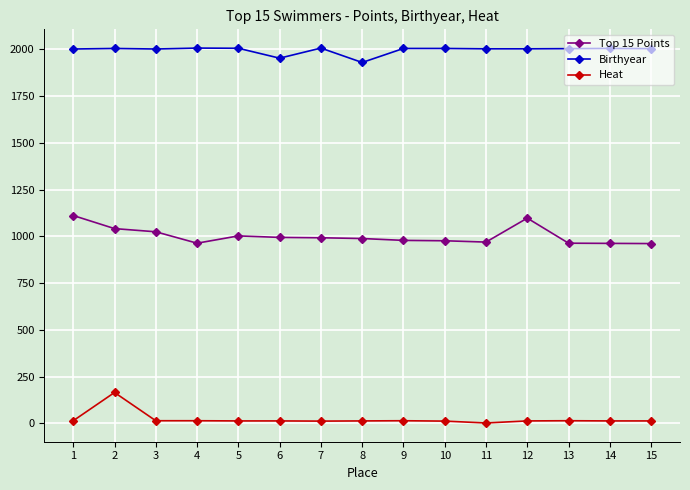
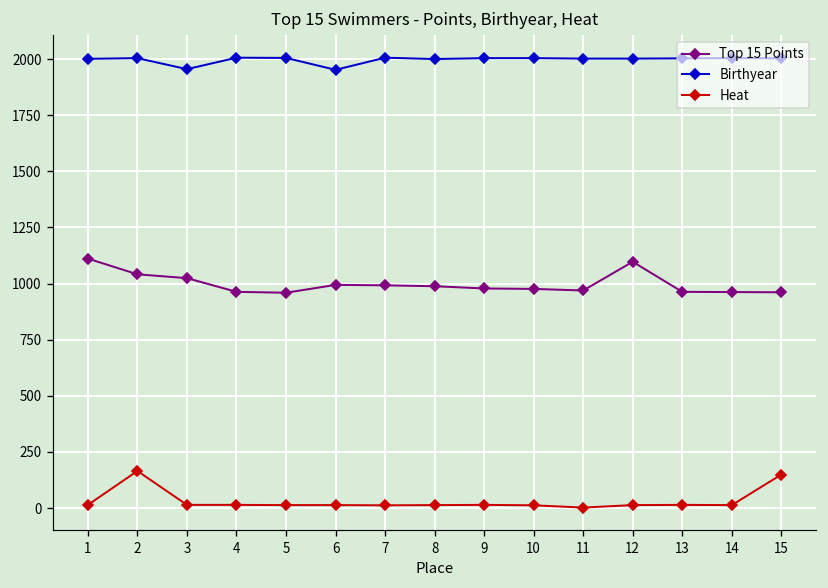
Birthyear, 3: 2000 -> 1960
Top 15 Points, 5: 1000 -> 960
Birthyear, 8: 1930 -> 2000
Heat, 15: 10 -> 150
